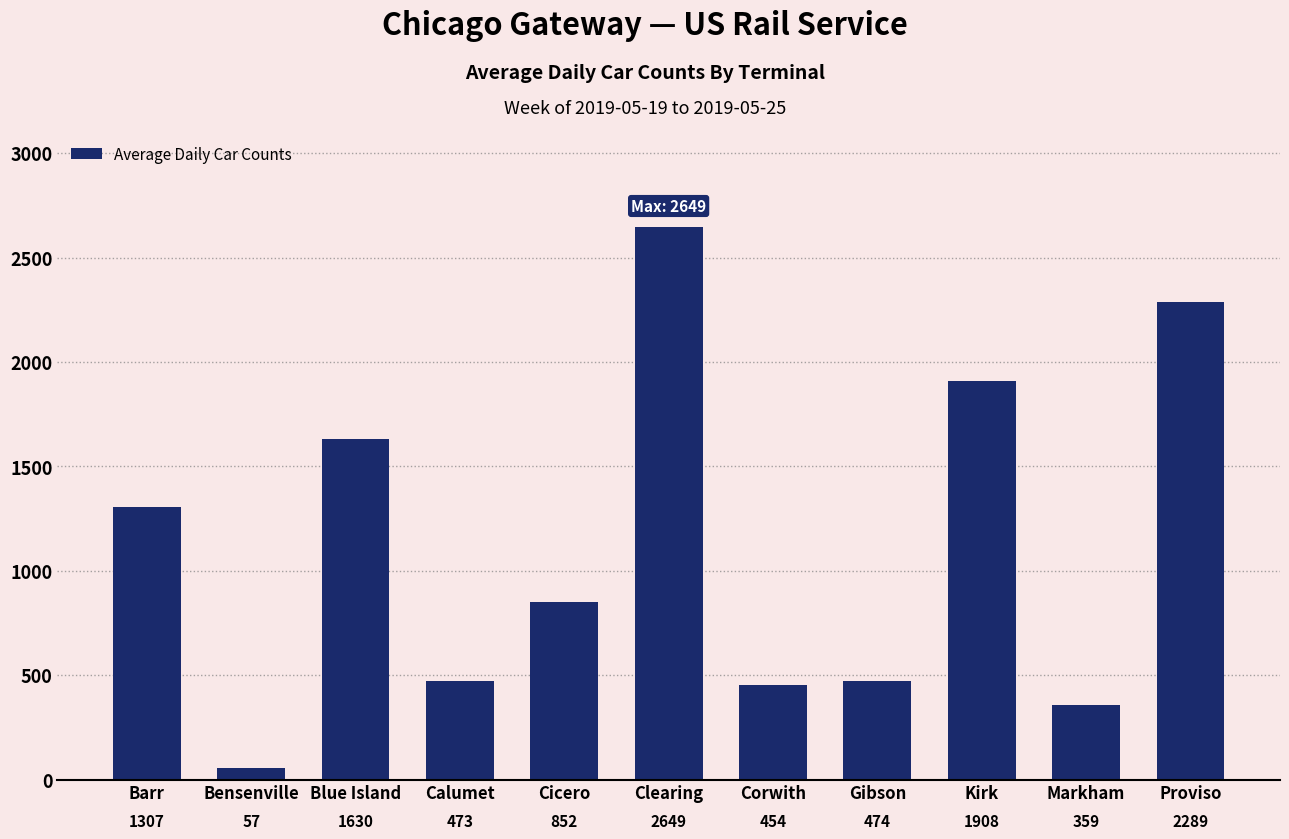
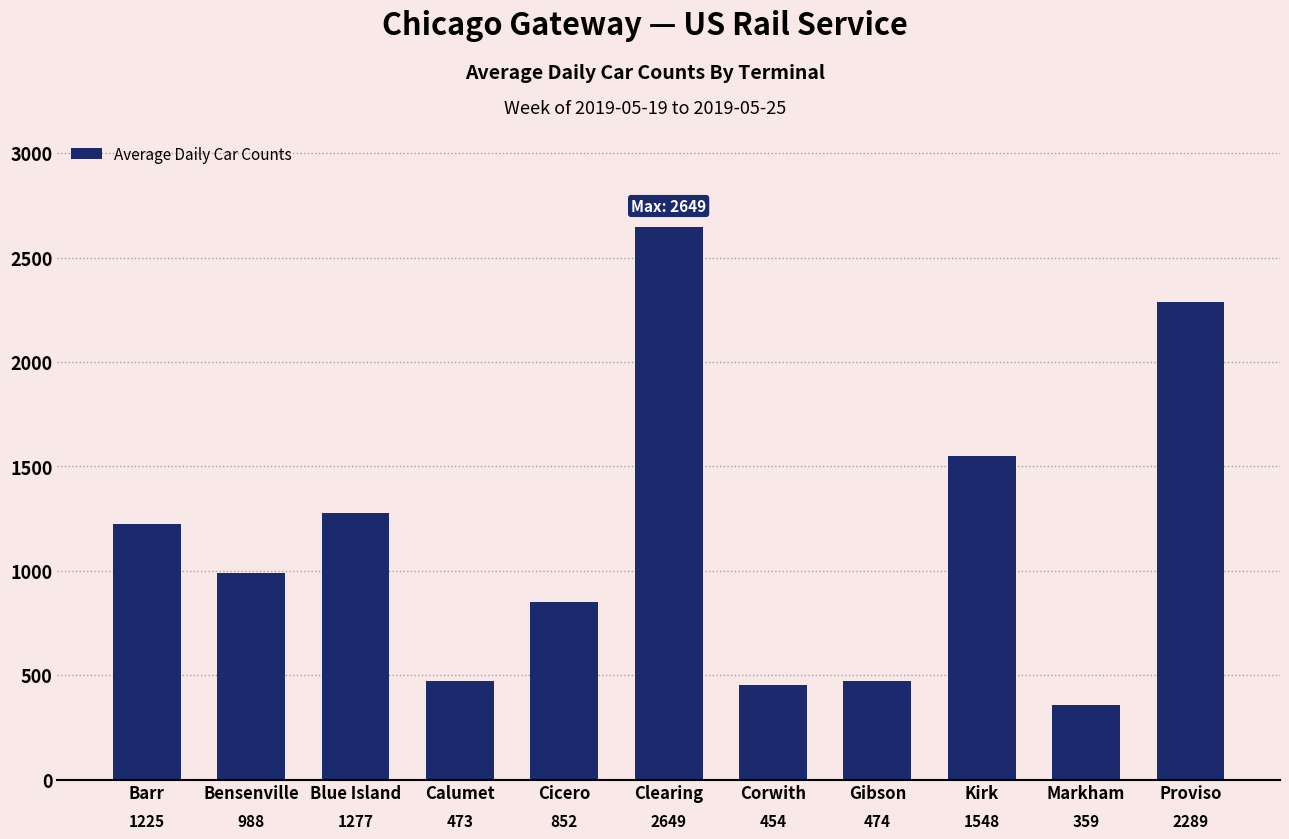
Barr: 1307 -> 1225
Bensenville: 57 -> 988
Blue Island: 1630 -> 1277
Kirk: 1908 -> 1548
